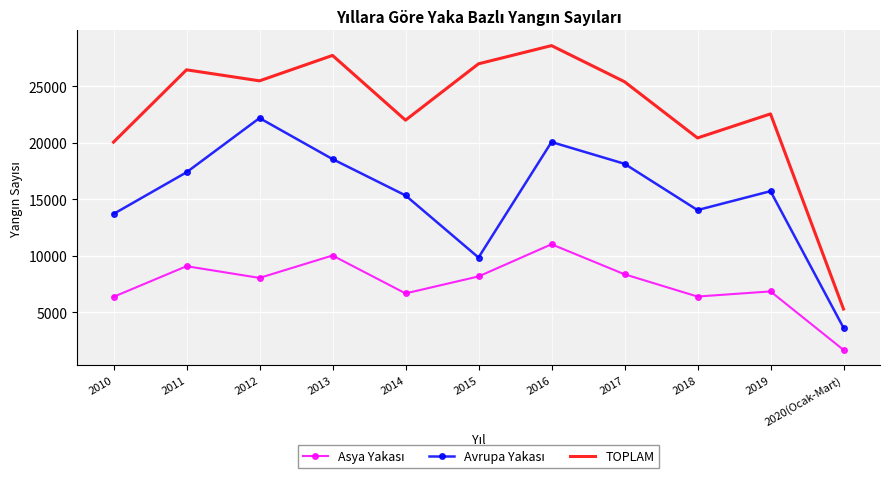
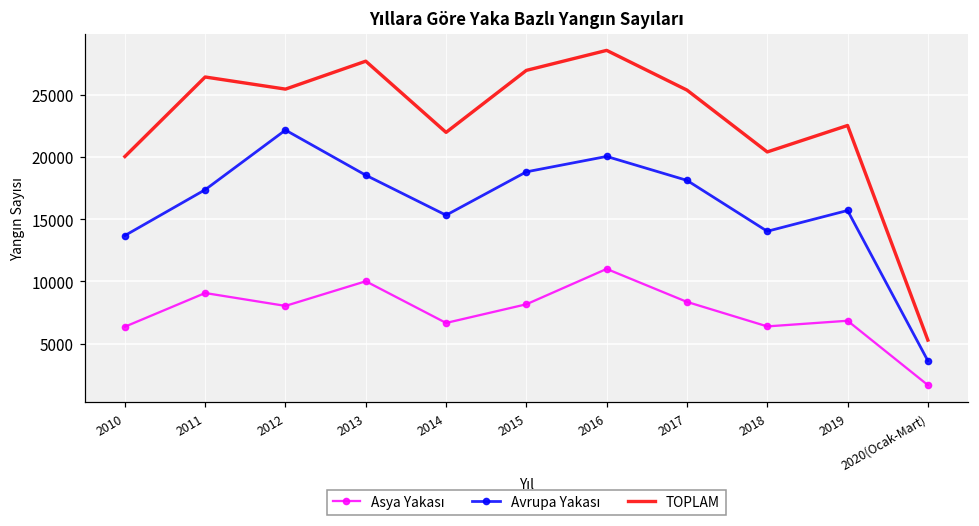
Avrupa Yakası, 2015: 9800 -> 18800
